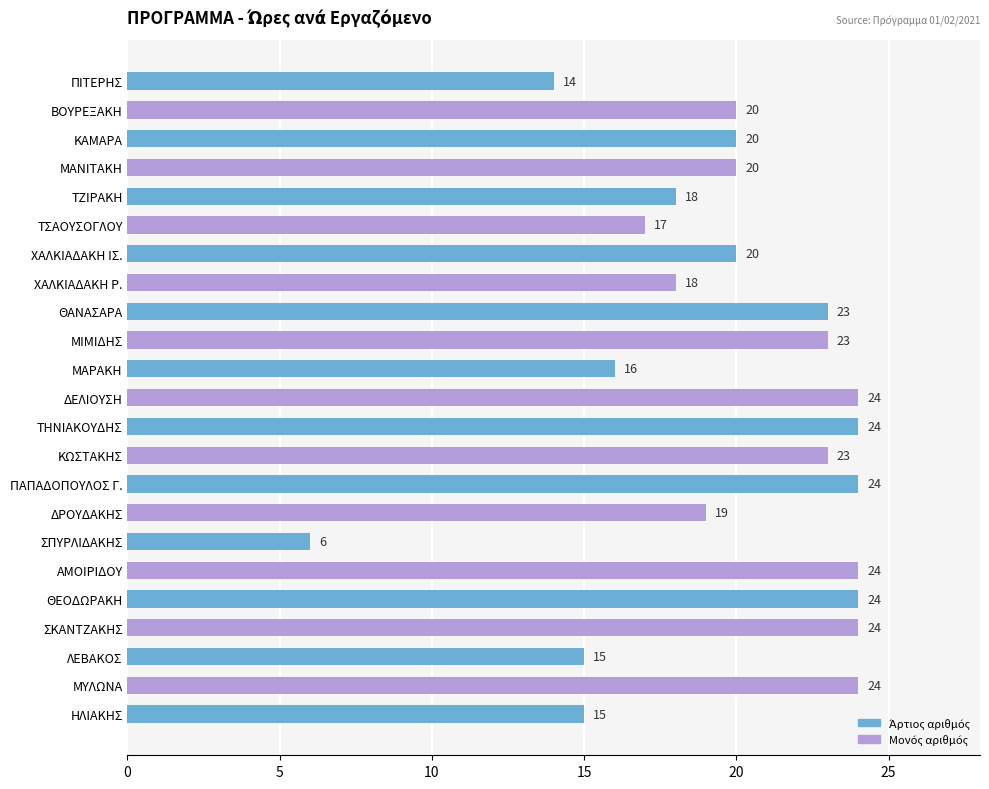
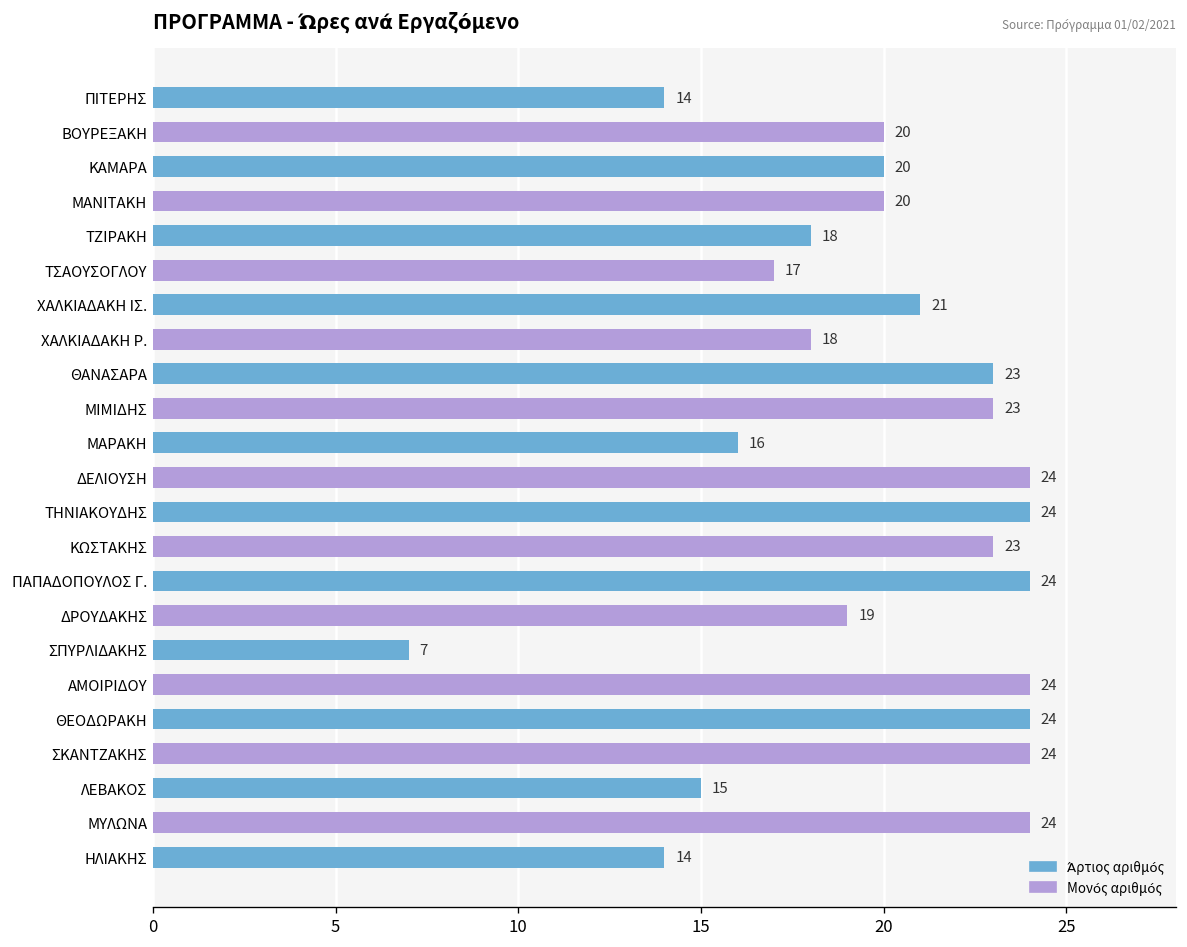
ΧΑΛΚΙΑΔΑΚΗ ΙΣ.: 20 -> 21
ΣΠΥΡΛΙΔΑΚΗΣ: 6 -> 7
ΗΛΙΑΚΗΣ: 15 -> 14
